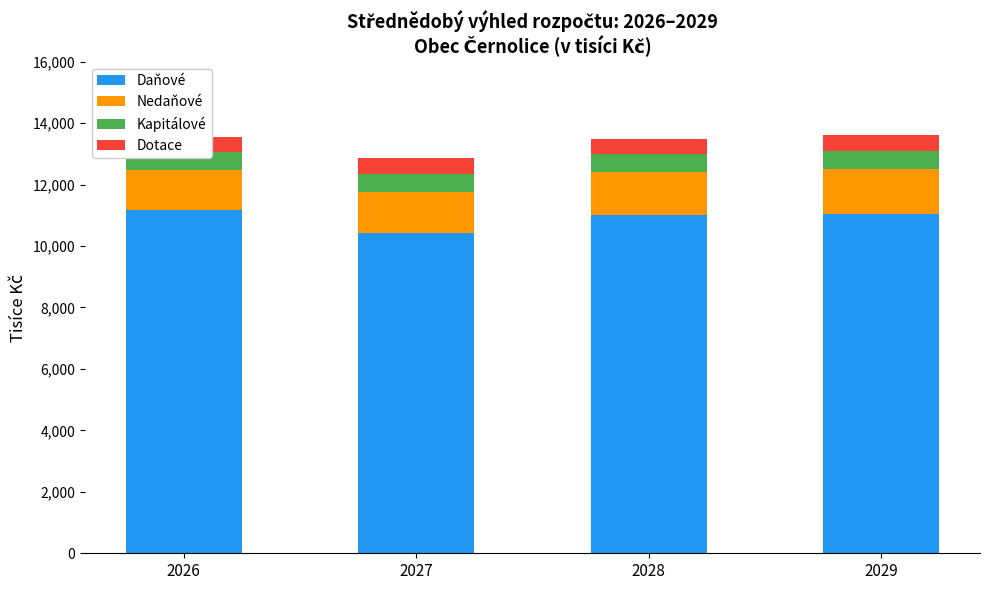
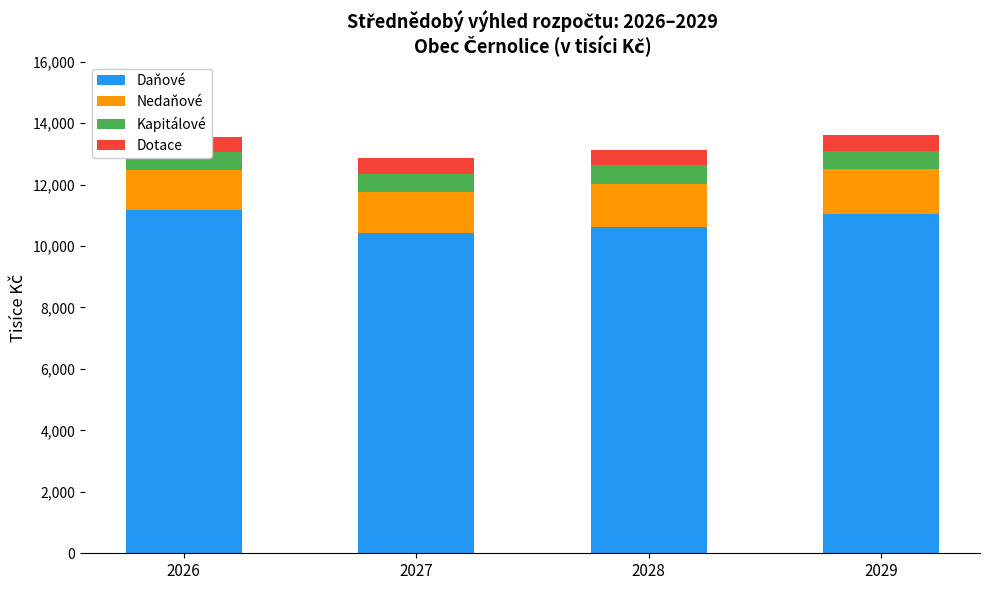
Daňové, 2028: 11,000 -> 10,600
